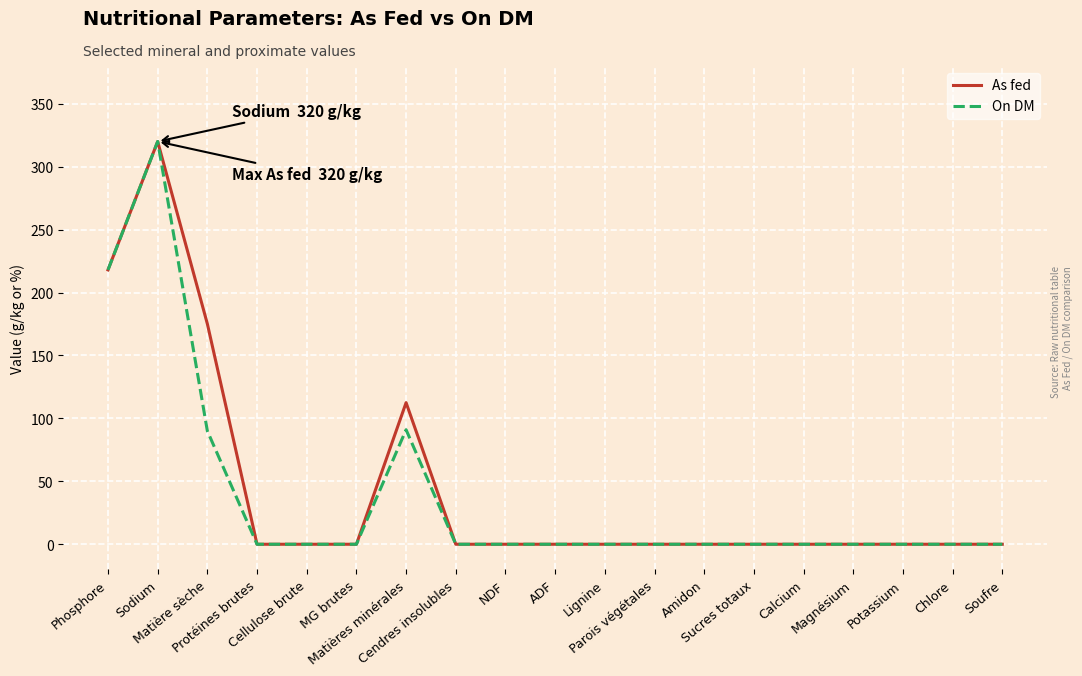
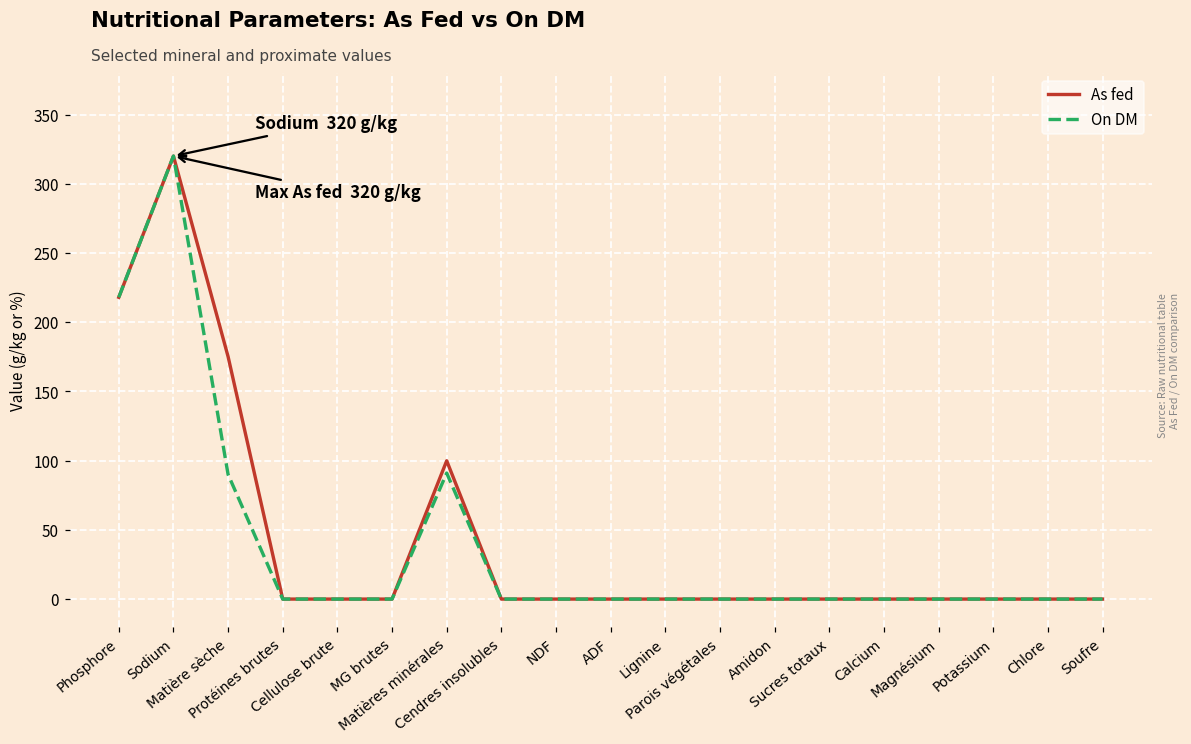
As fed, Matières minérales: 113 -> 100
